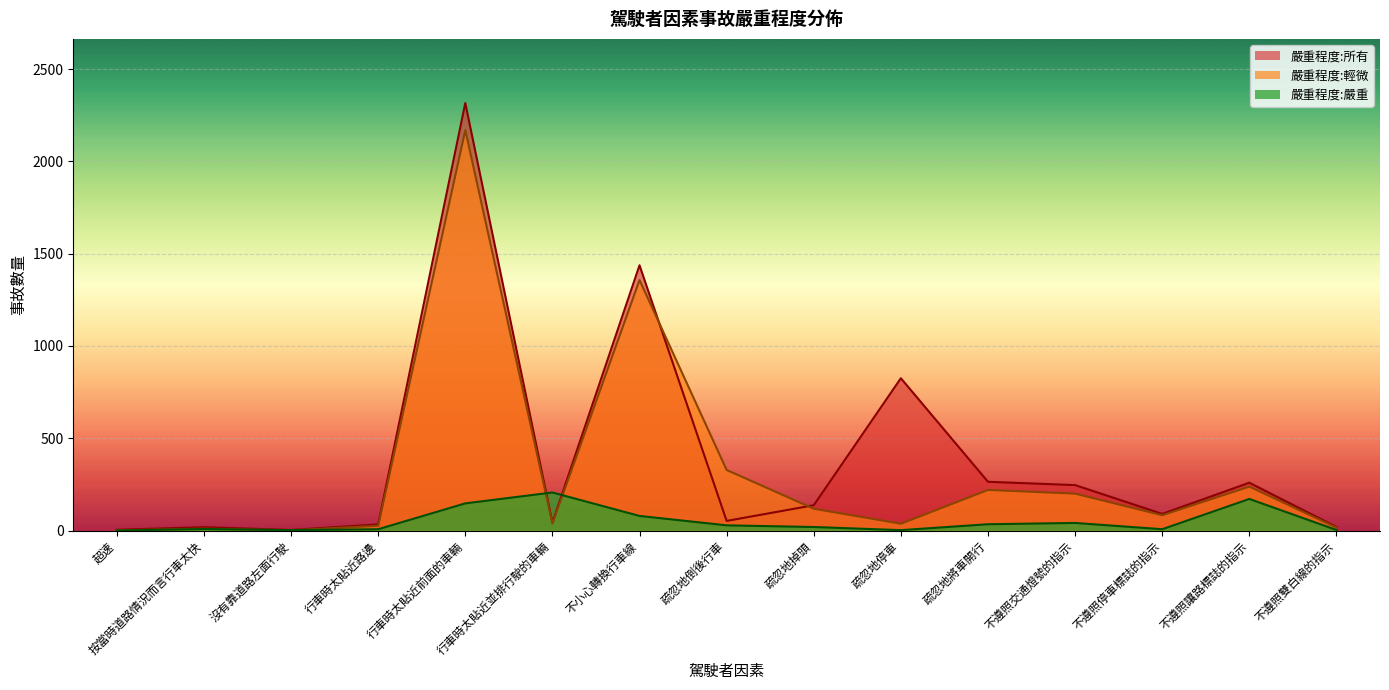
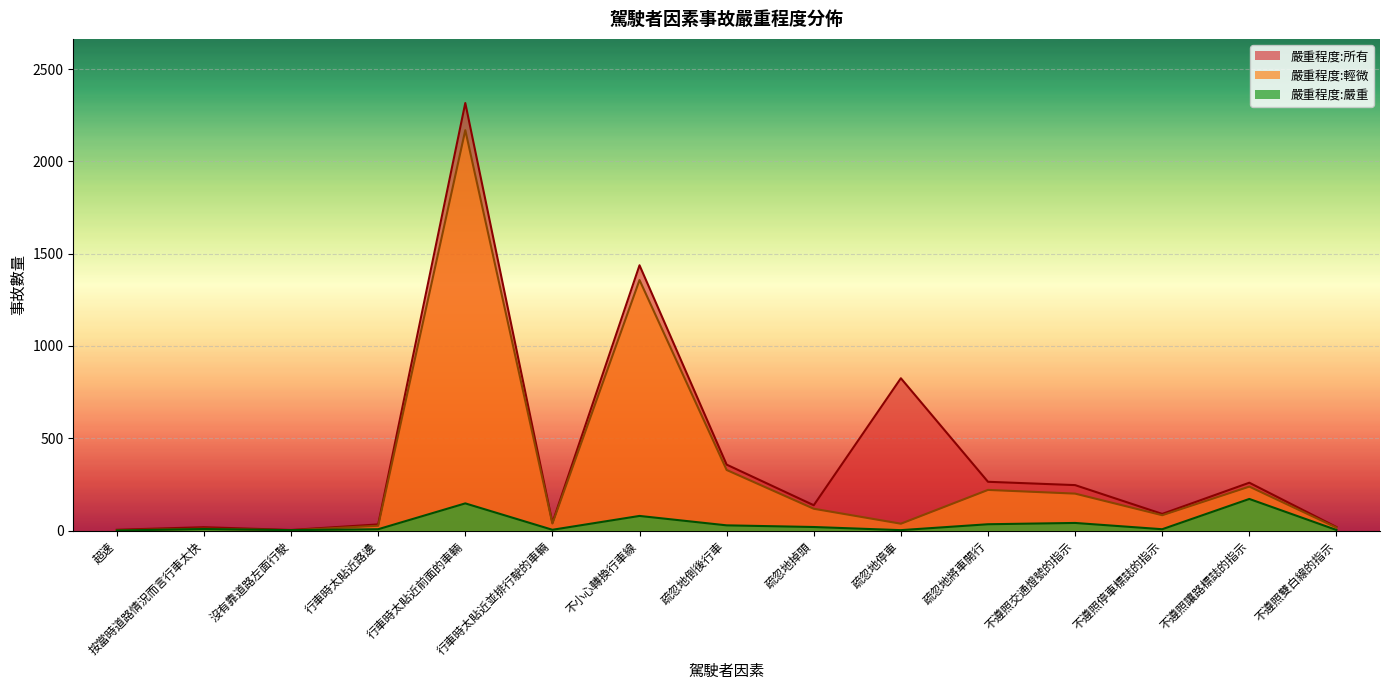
嚴重程度:嚴重, 行車時太貼近並排行駛的車輛: 210 -> 0
嚴重程度:所有, 疏忽地倒後行車: 50 -> 360
